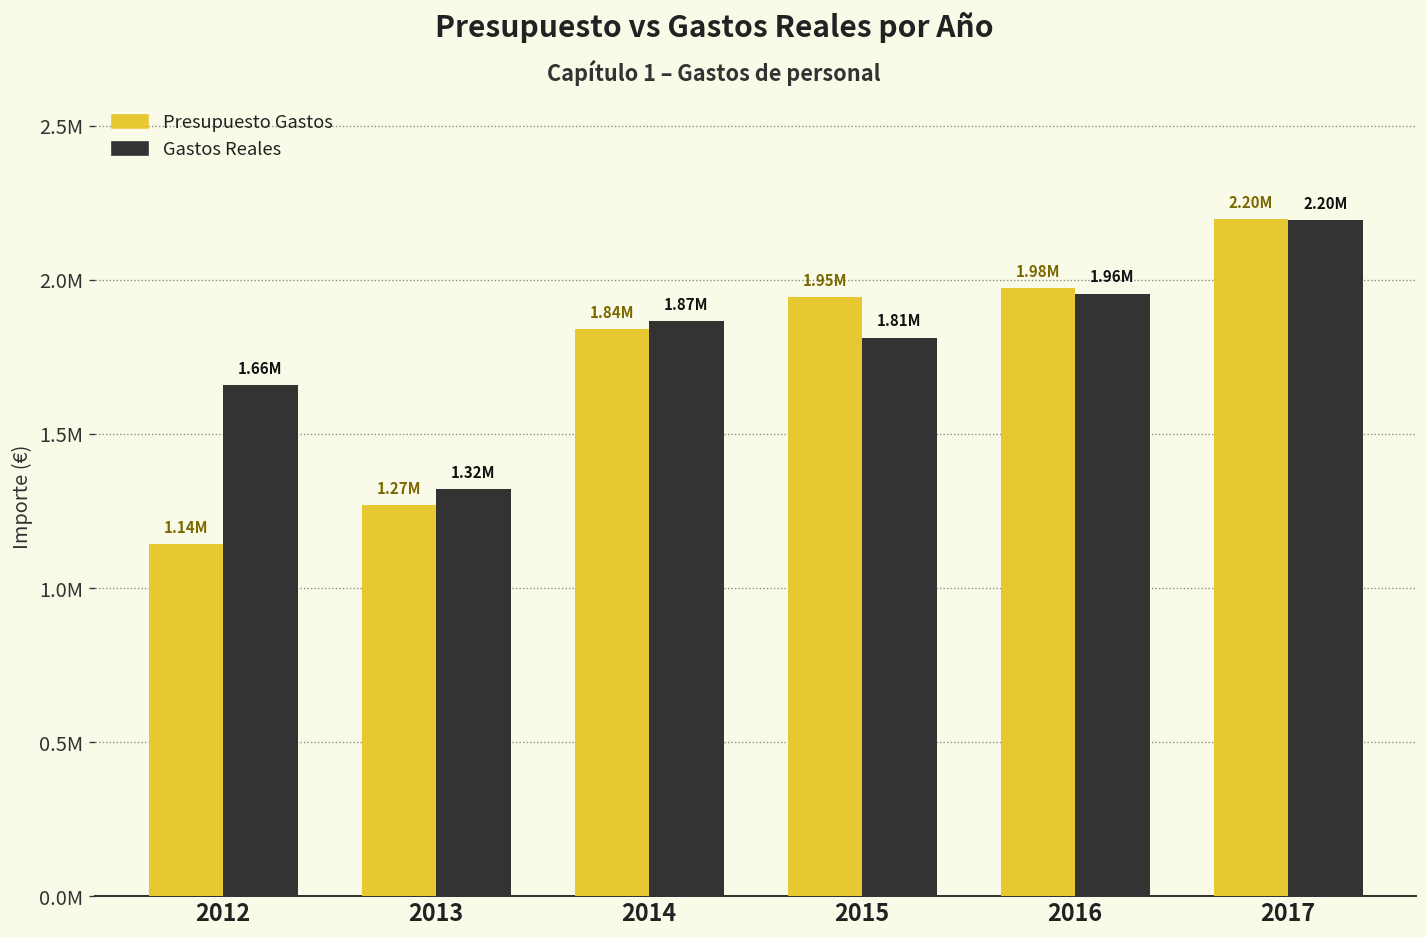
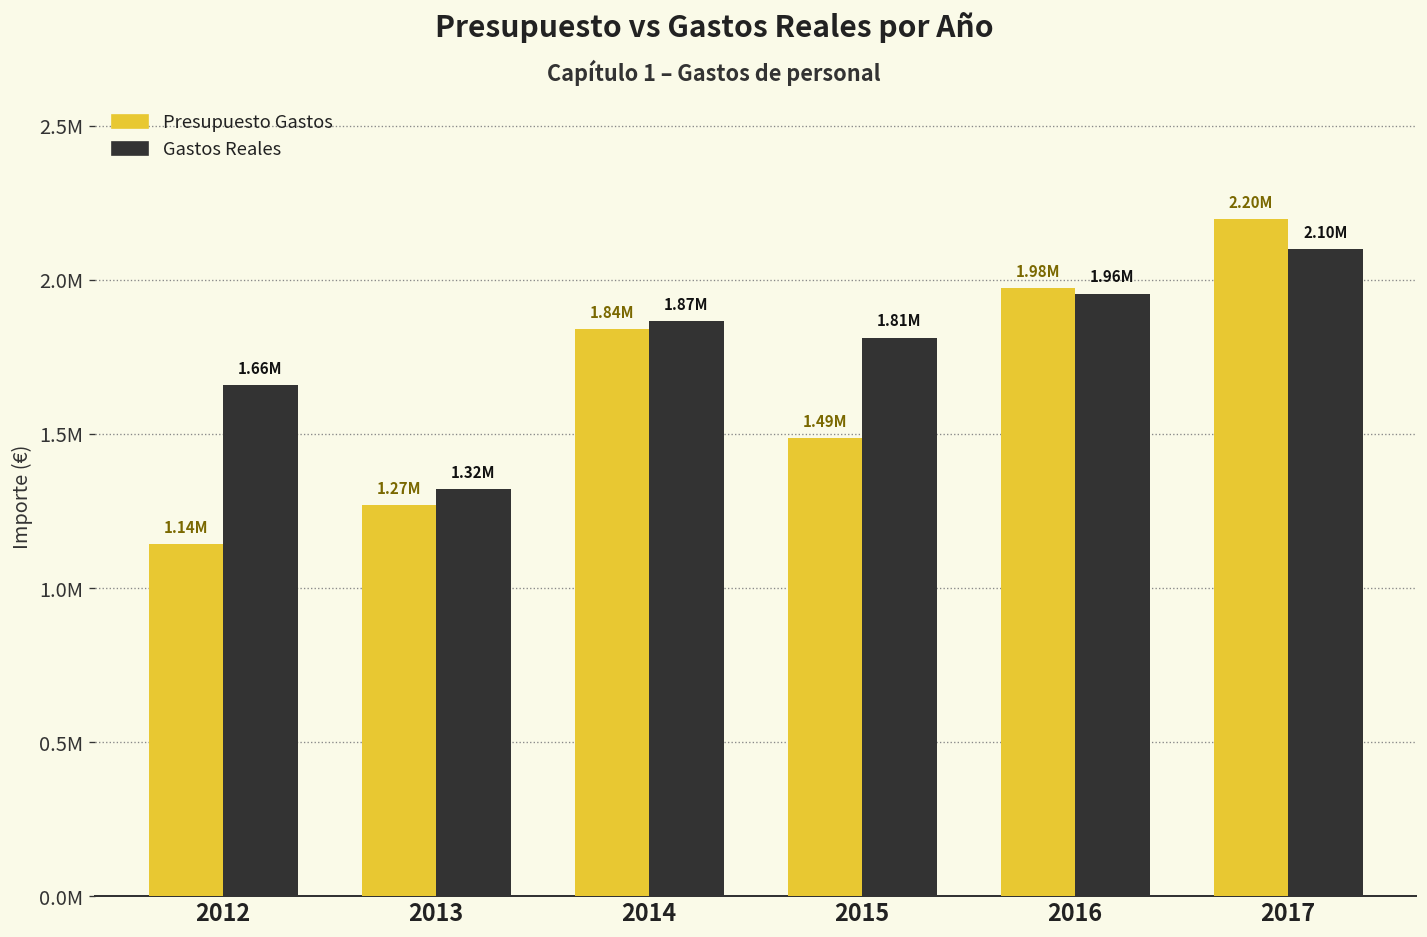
Presupuesto Gastos, 2015: 1.95M -> 1.49M
Gastos Reales, 2017: 2.20M -> 2.10M
